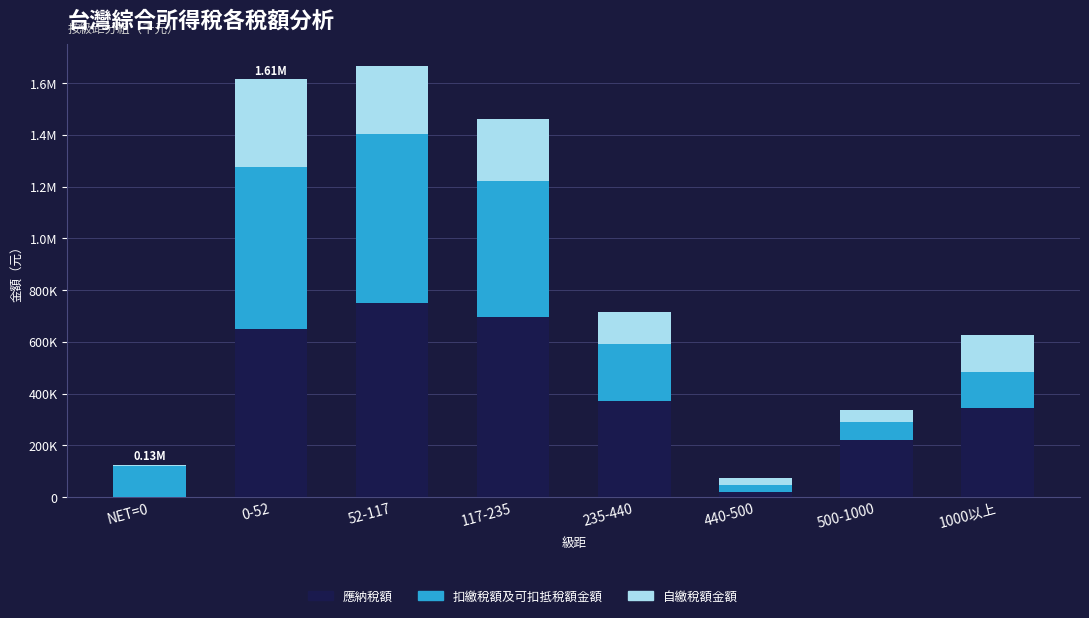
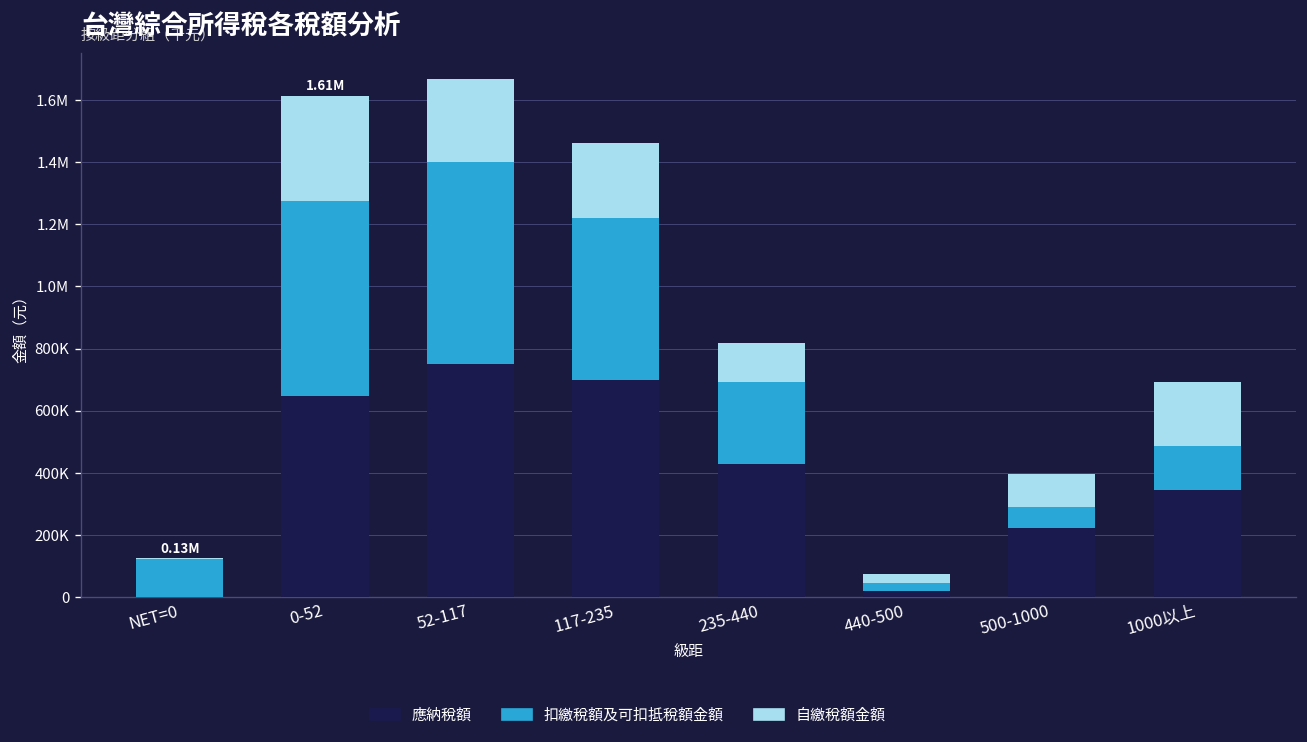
應納稅額, 235-440: 370000 -> 430000
扣繳稅額及可扣抵稅額金額, 235-440: 220000 -> 270000
自繳稅額金額, 500-1000: 40000 -> 110000
自繳稅額金額, 1000以上: 140000 -> 210000
